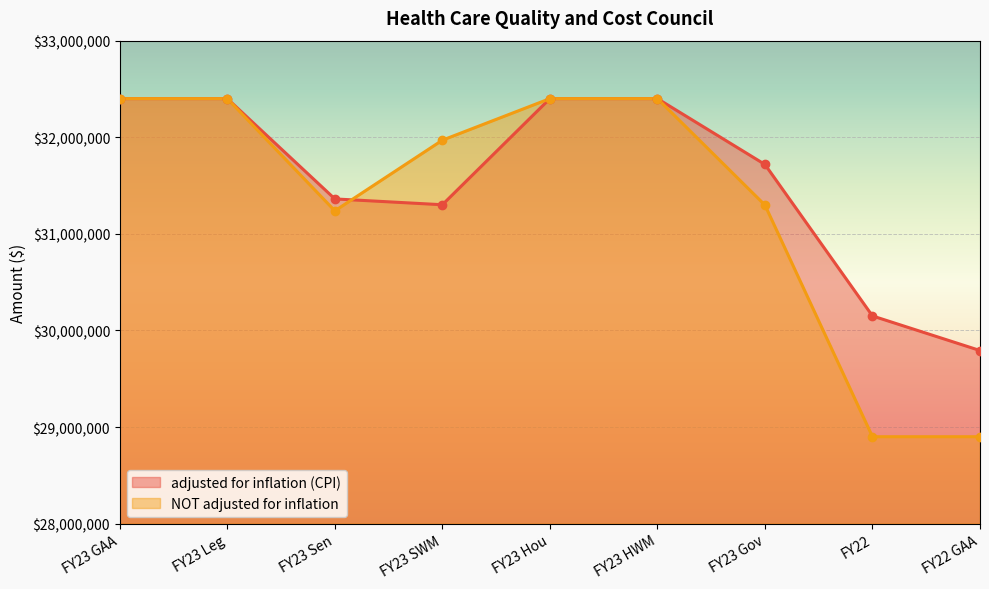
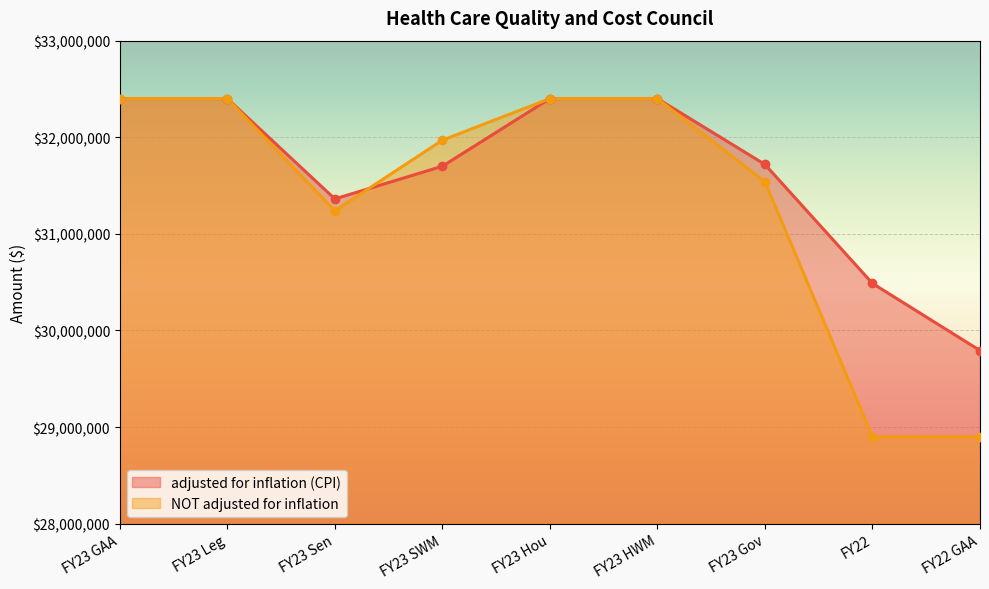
adjusted for inflation (CPI), FY23 SWM: $31,300,000 -> $31,700,000
NOT adjusted for inflation, FY23 Gov: $31,300,000 -> $31,500,000
adjusted for inflation (CPI), FY22: $30,200,000 -> $30,500,000
